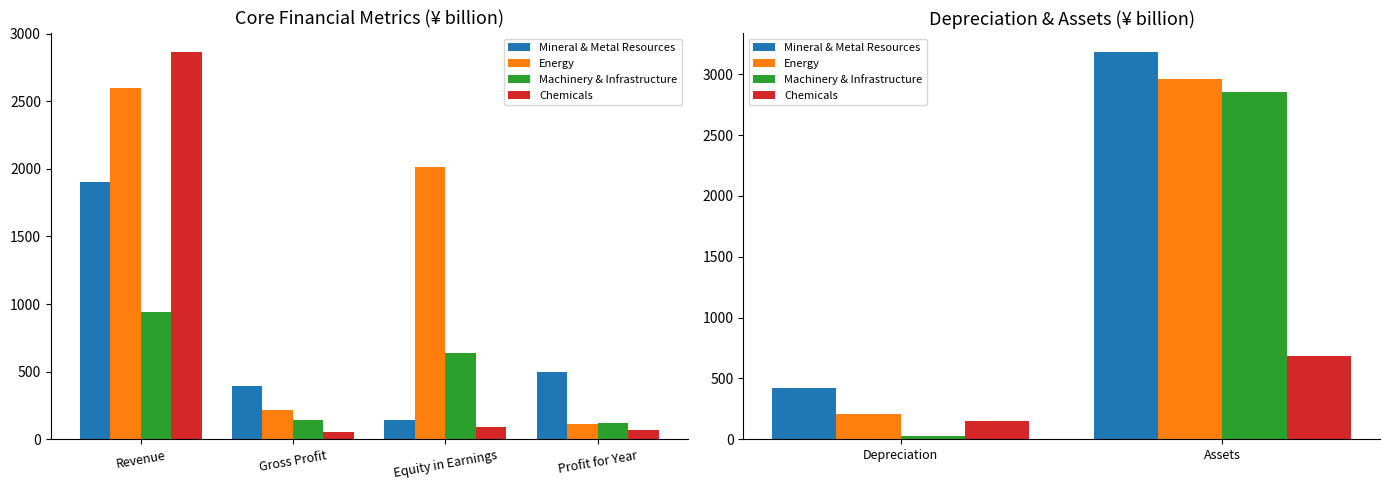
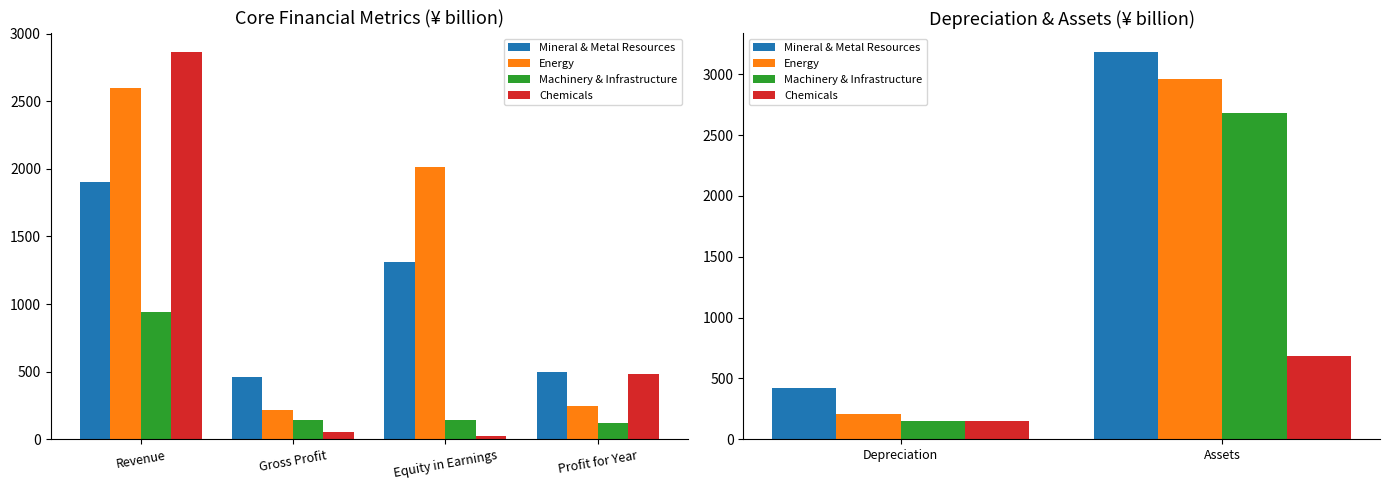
Core Financial Metrics (¥ billion), Mineral & Metal Resources, Gross Profit: 390 -> 460
Core Financial Metrics (¥ billion), Mineral & Metal Resources, Equity in Earnings: 150 -> 1310
Core Financial Metrics (¥ billion), Machinery & Infrastructure, Equity in Earnings: 640 -> 150
Core Financial Metrics (¥ billion), Chemicals, Equity in Earnings: 90 -> 20
Core Financial Metrics (¥ billion), Energy, Profit for Year: 110 -> 250
Core Financial Metrics (¥ billion), Chemicals, Profit for Year: 70 -> 480
Depreciation & Assets (¥ billion), Machinery & Infrastructure, Depreciation: 20 -> 150
Depreciation & Assets (¥ billion), Machinery & Infrastructure, Assets: 2860 -> 2680
